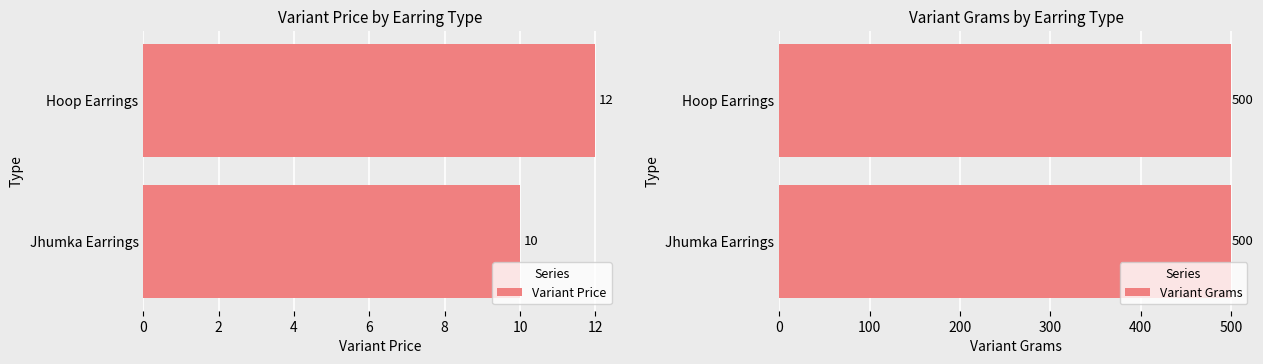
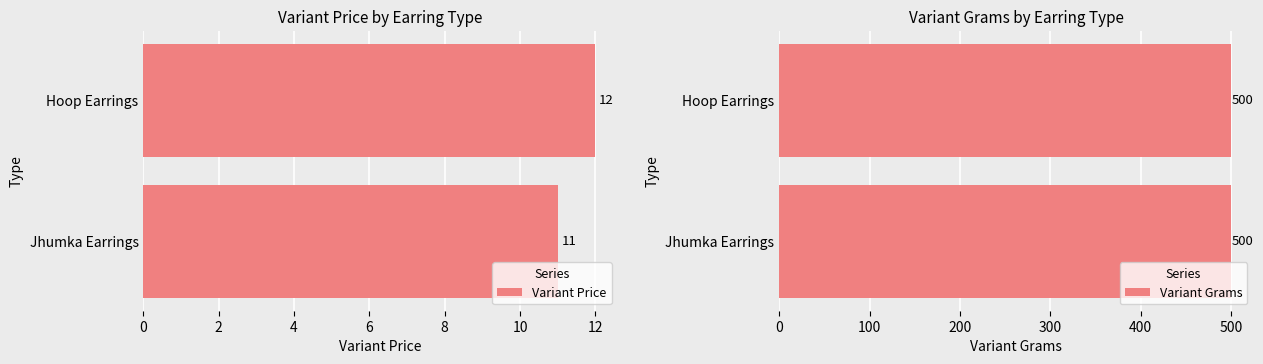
Variant Price by Earring Type, Jhumka Earrings: 10 -> 11
